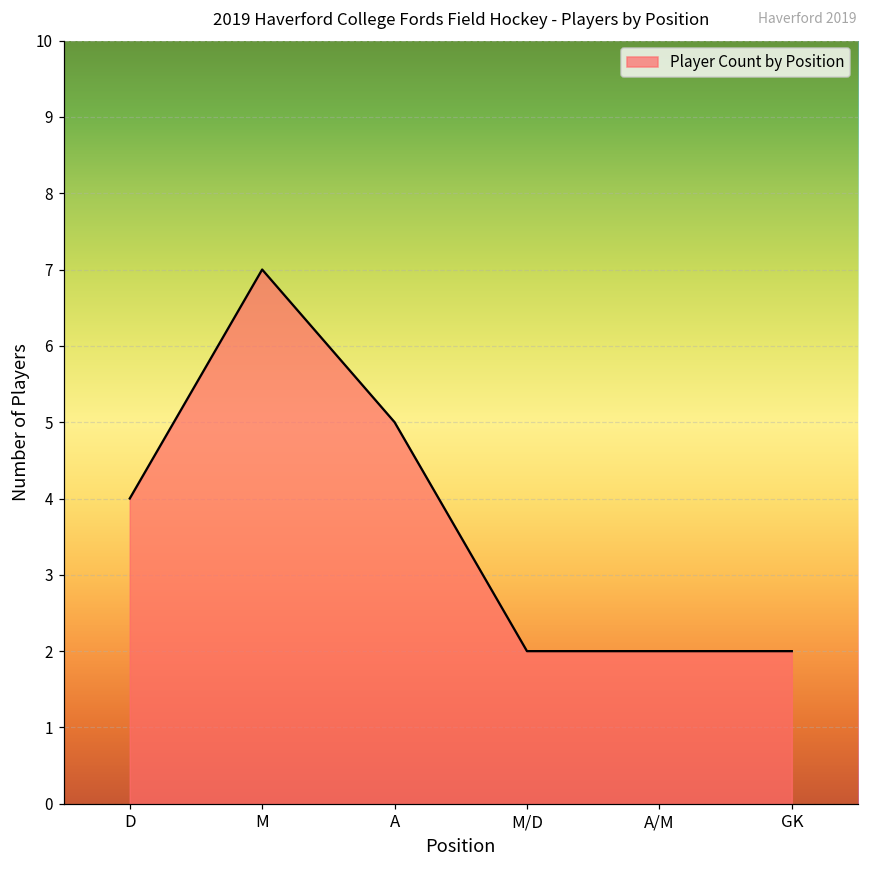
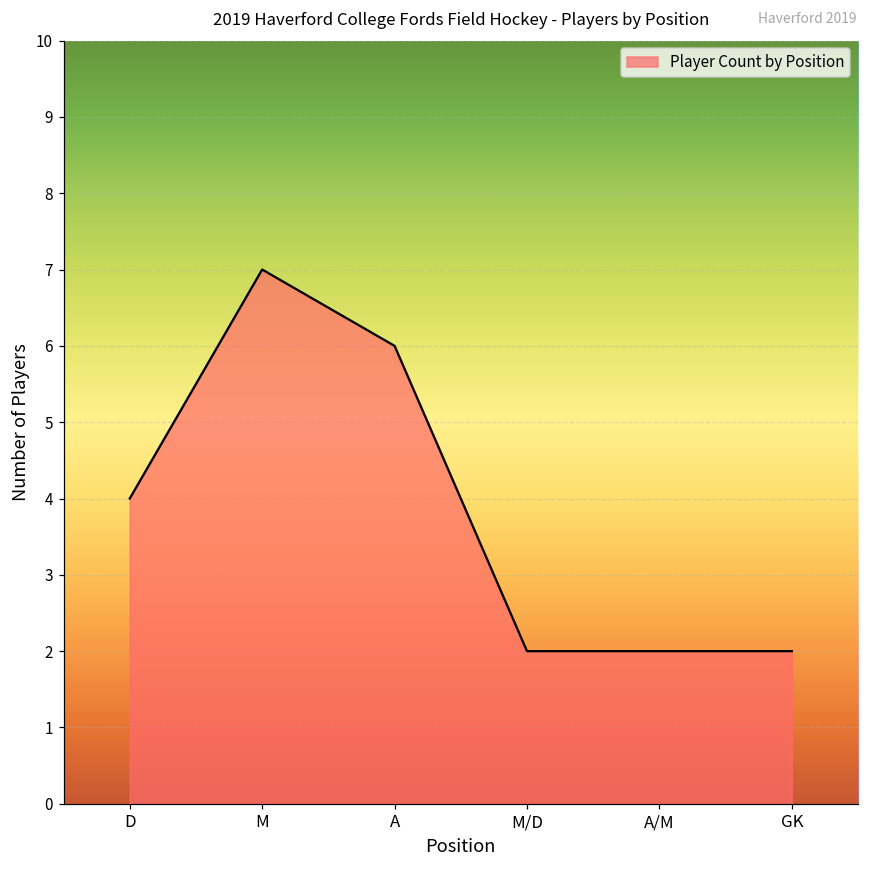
A: 5 -> 6
